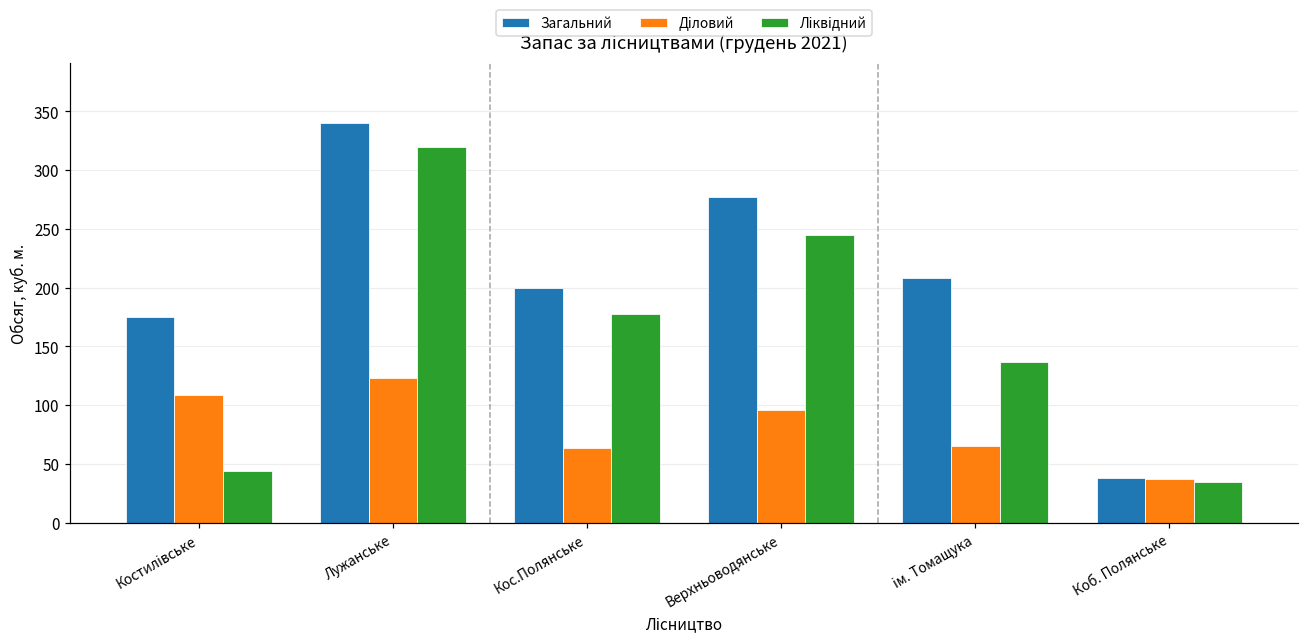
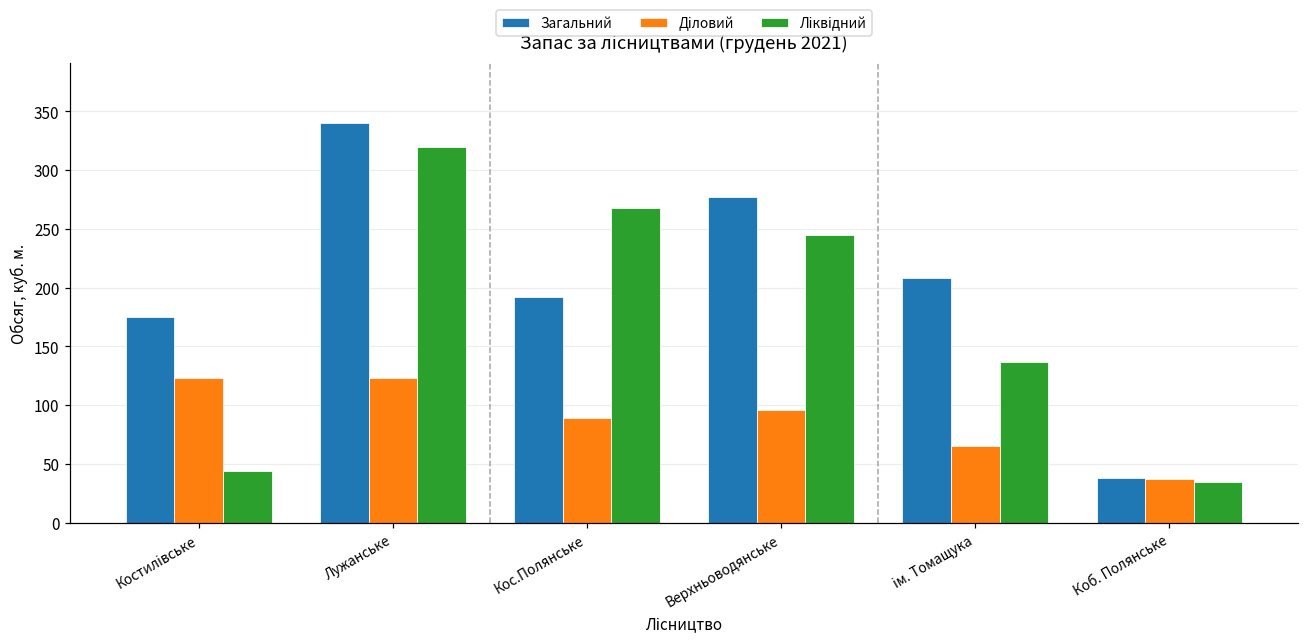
Діловий, Костилівське: 109 -> 123
Загальний, Кос.Полянське: 200 -> 192
Діловий, Кос.Полянське: 64 -> 89
Ліквідний, Кос.Полянське: 178 -> 268
